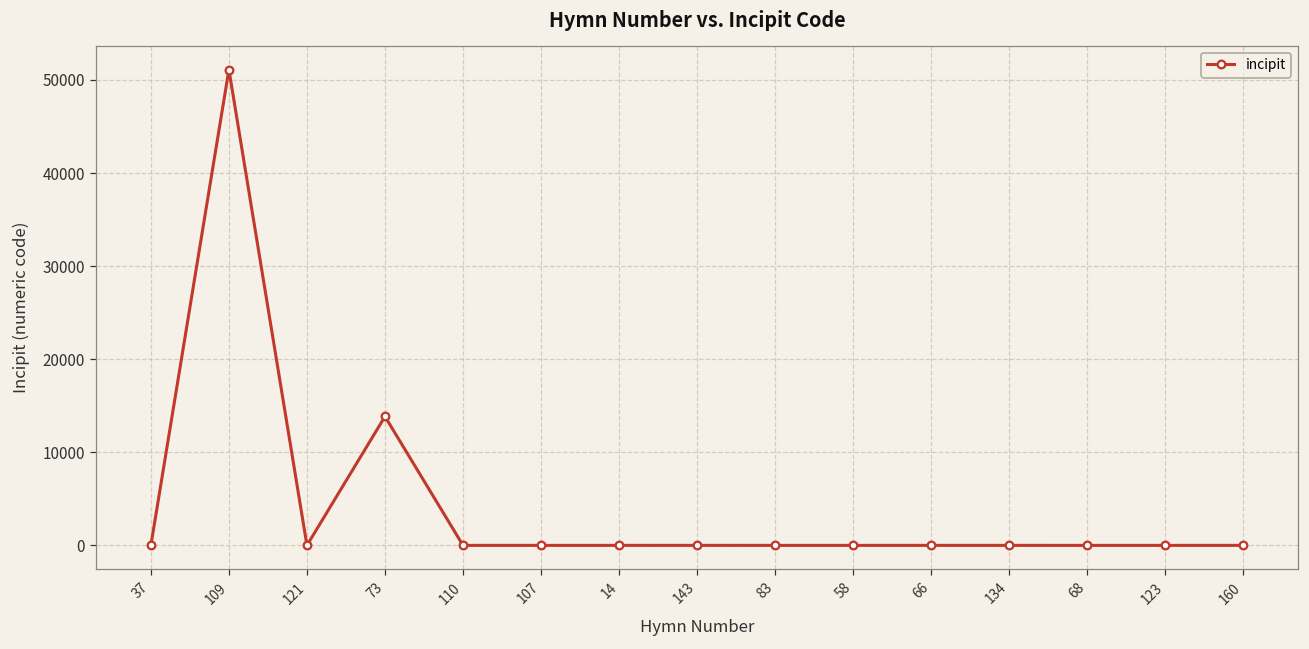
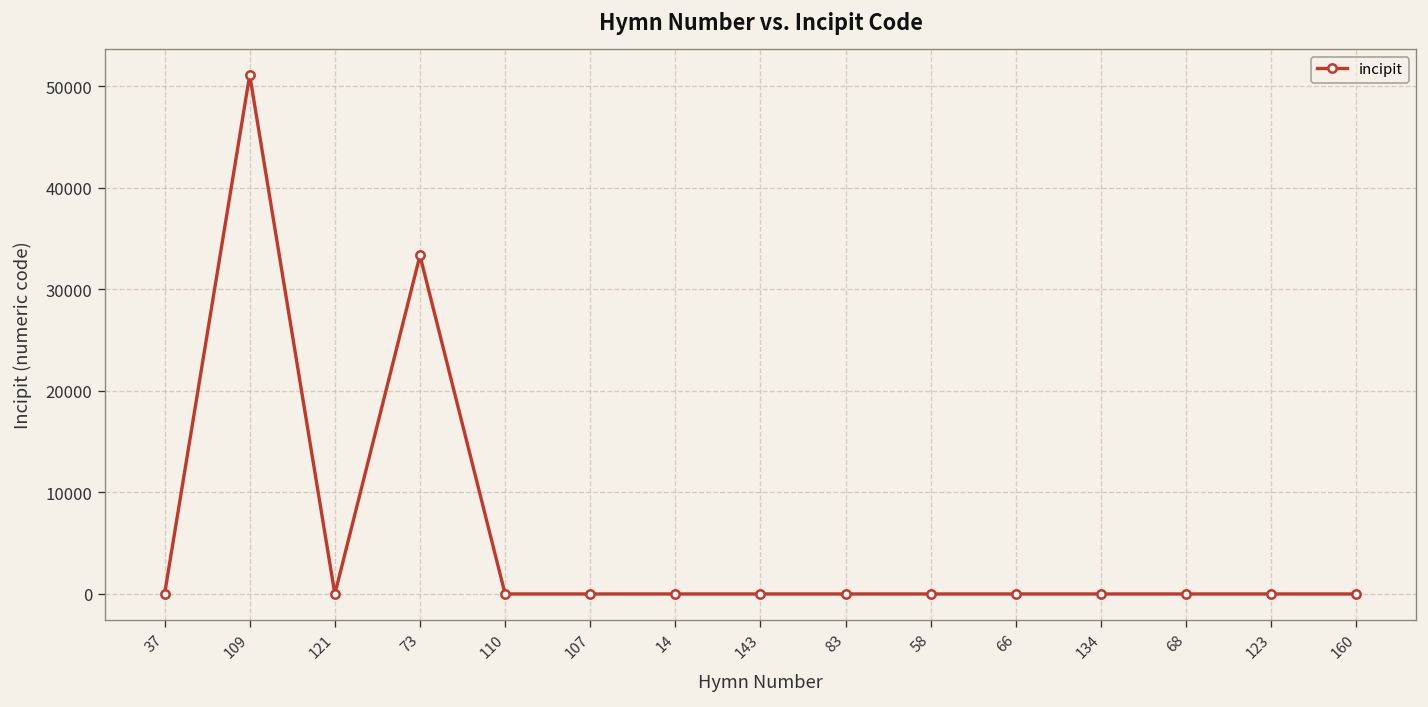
73: 14000 -> 33000
